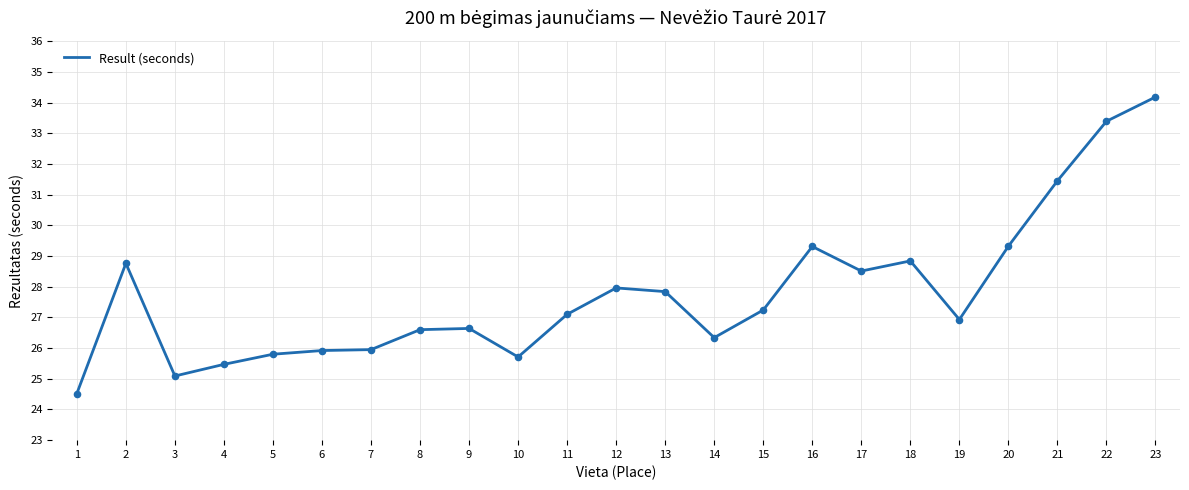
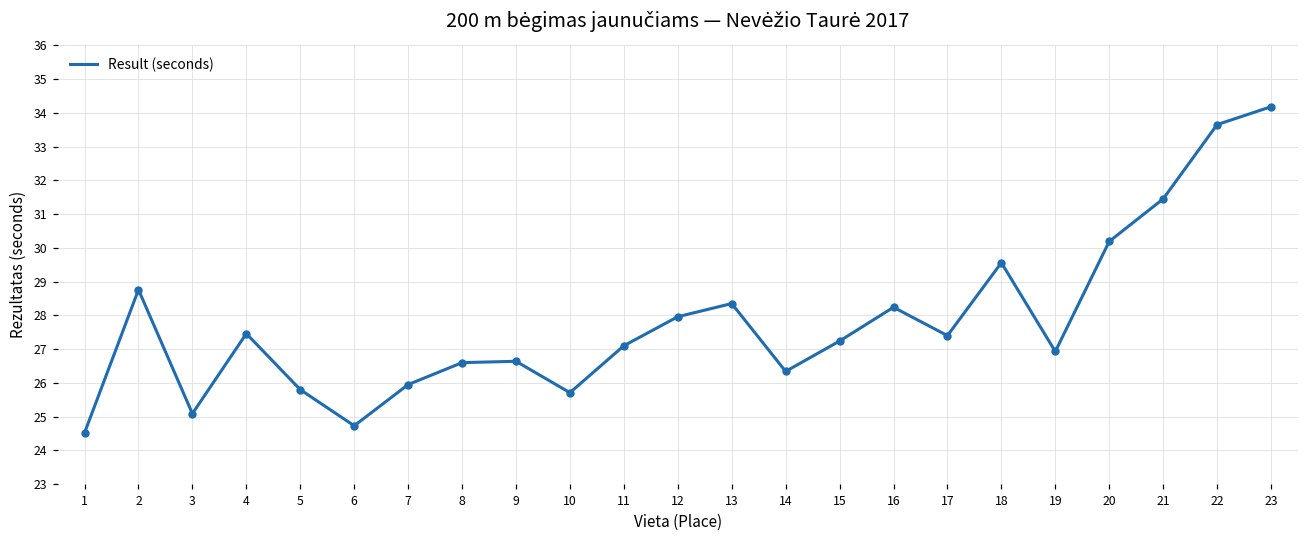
4: 25.5 -> 27.5
6: 25.9 -> 24.7
13: 27.8 -> 28.4
16: 29.3 -> 28.2
17: 28.5 -> 27.4
18: 28.8 -> 29.6
20: 29.3 -> 30.2
22: 33.4 -> 33.7
